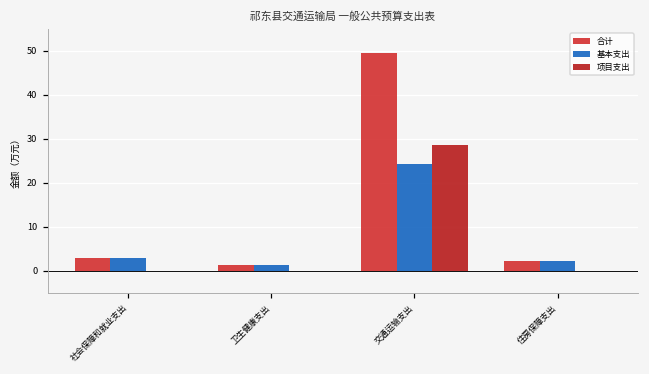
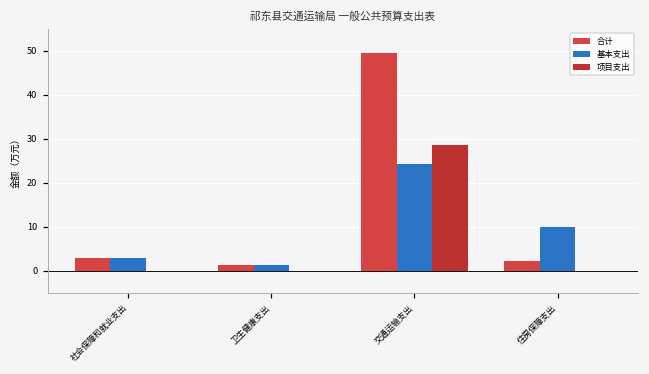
基本支出, 住房保障支出: 2 -> 10
